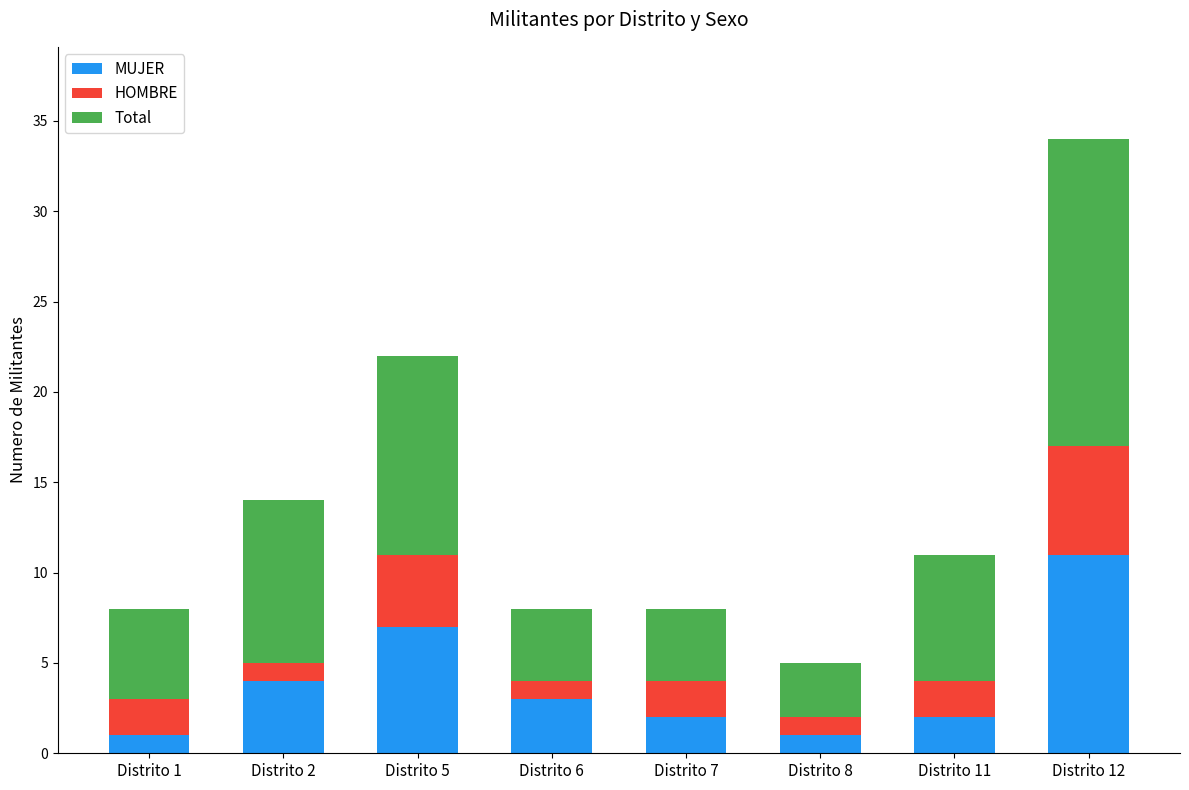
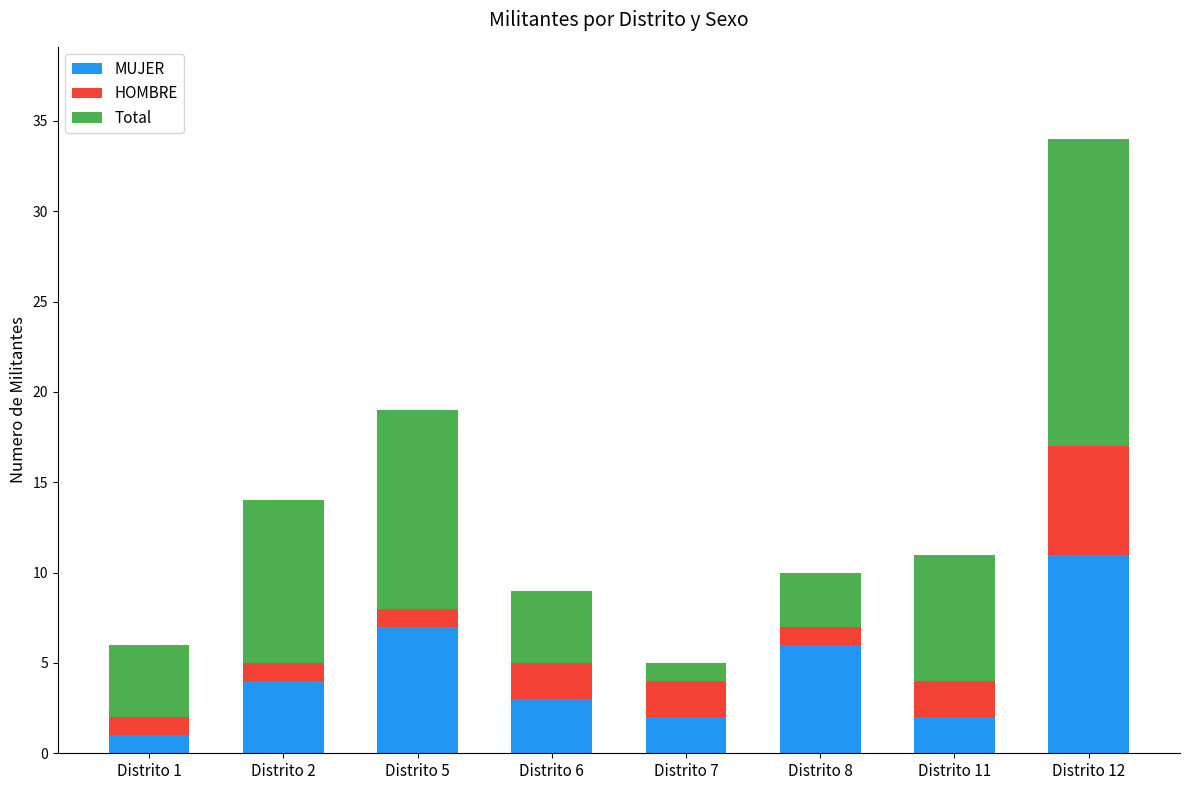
HOMBRE, Distrito 1: 2 -> 1
Total, Distrito 1: 5 -> 4
HOMBRE, Distrito 5: 4 -> 1
HOMBRE, Distrito 6: 1 -> 2
Total, Distrito 7: 4 -> 1
MUJER, Distrito 8: 1 -> 6
